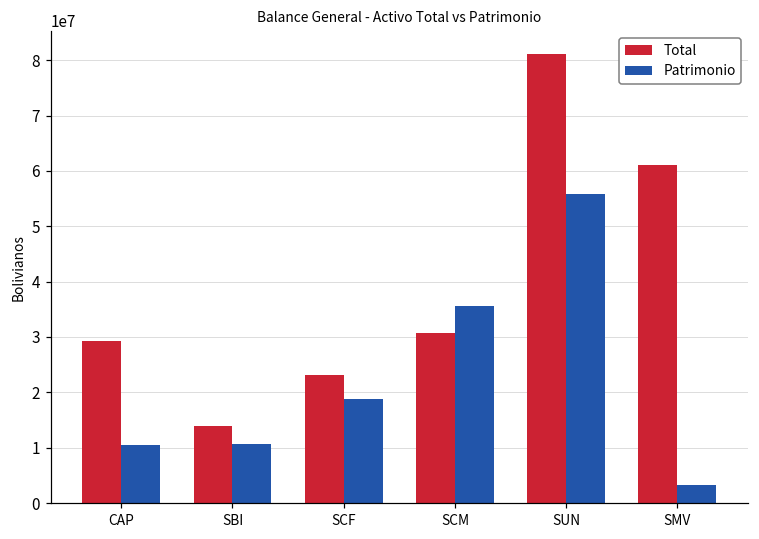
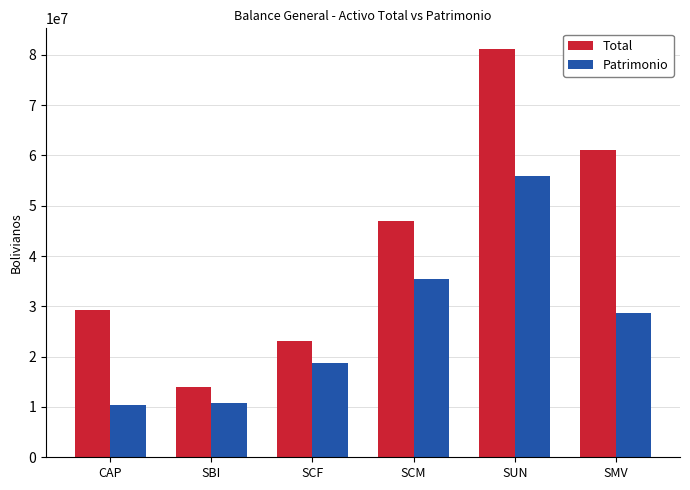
Total, SCM: 31000000 -> 47000000
Patrimonio, SMV: 3000000 -> 29000000
